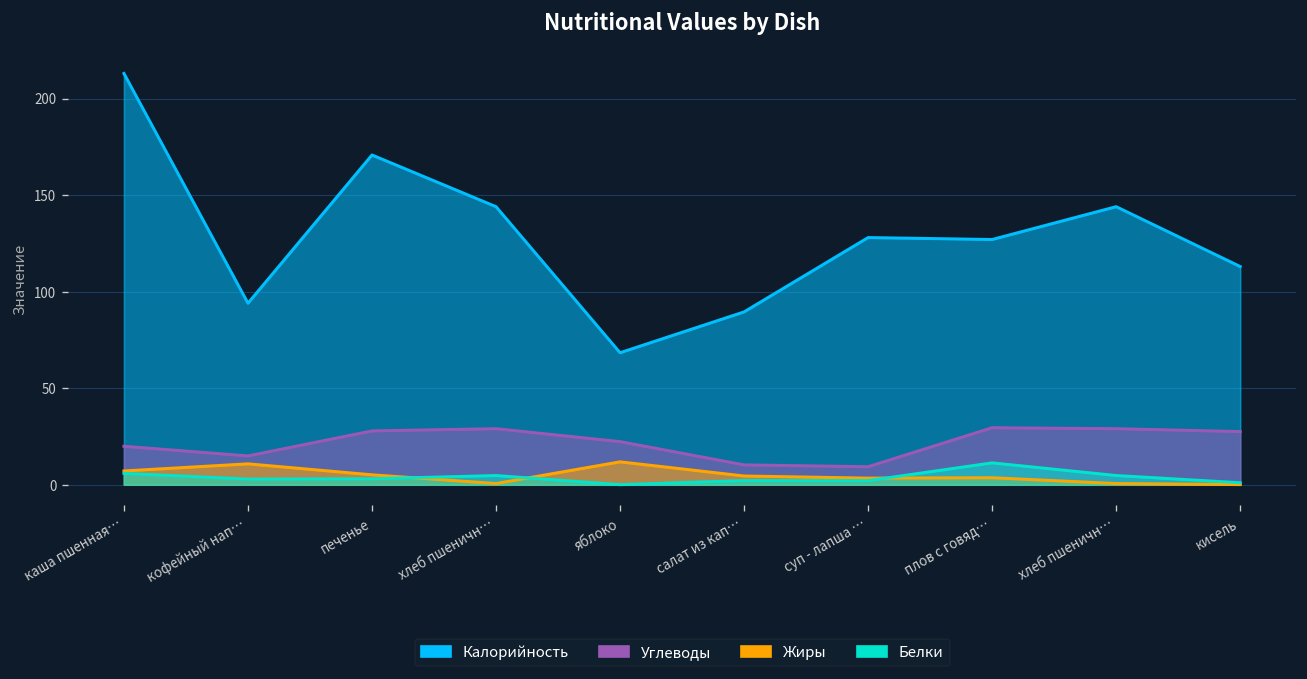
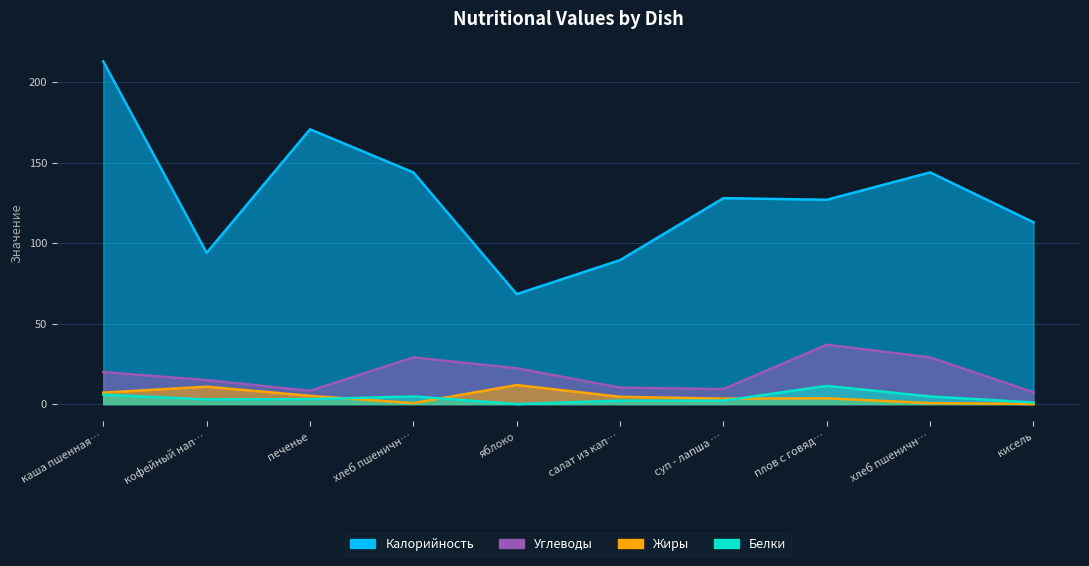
Углеводы, печенье: 28 -> 8
Углеводы, плов с говяд…: 30 -> 37
Углеводы, кисель: 28 -> 7
